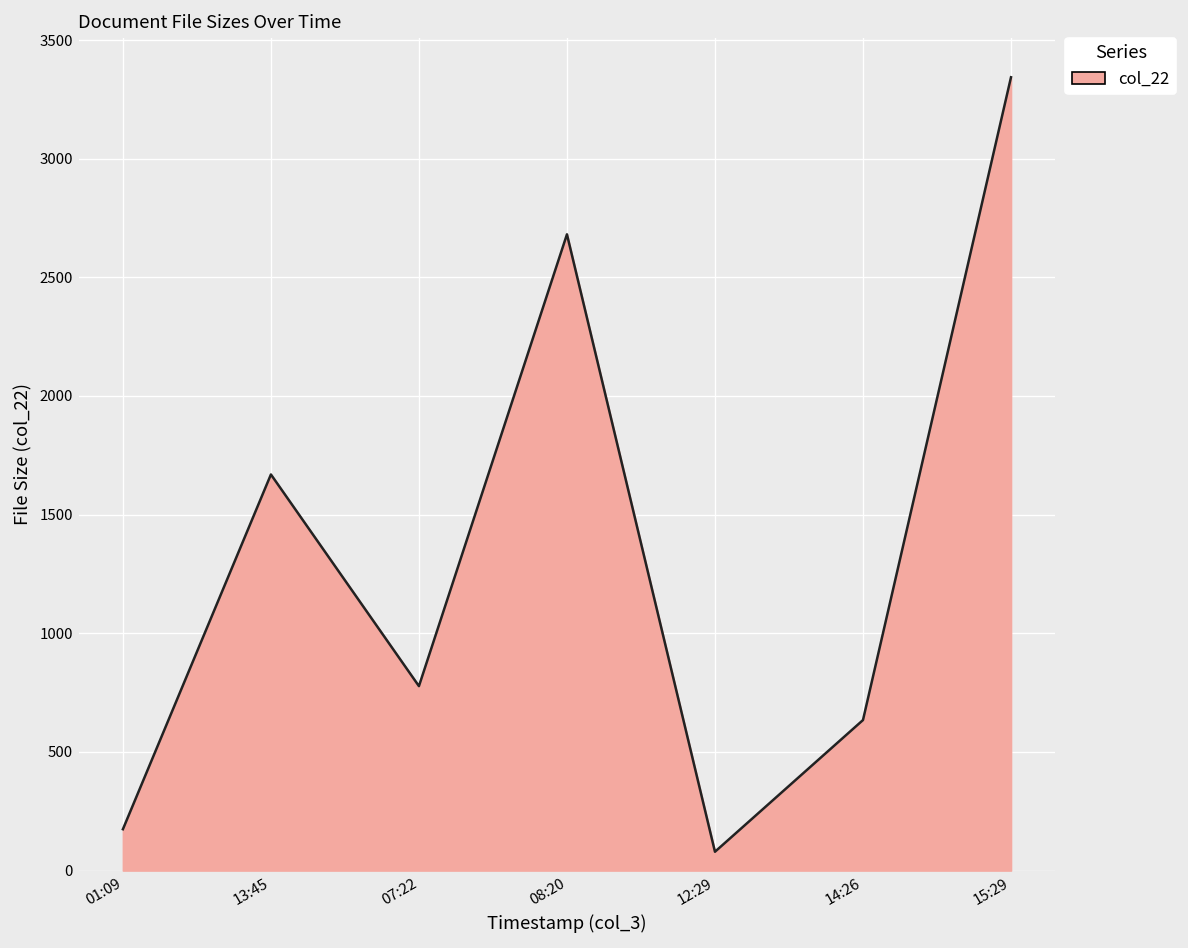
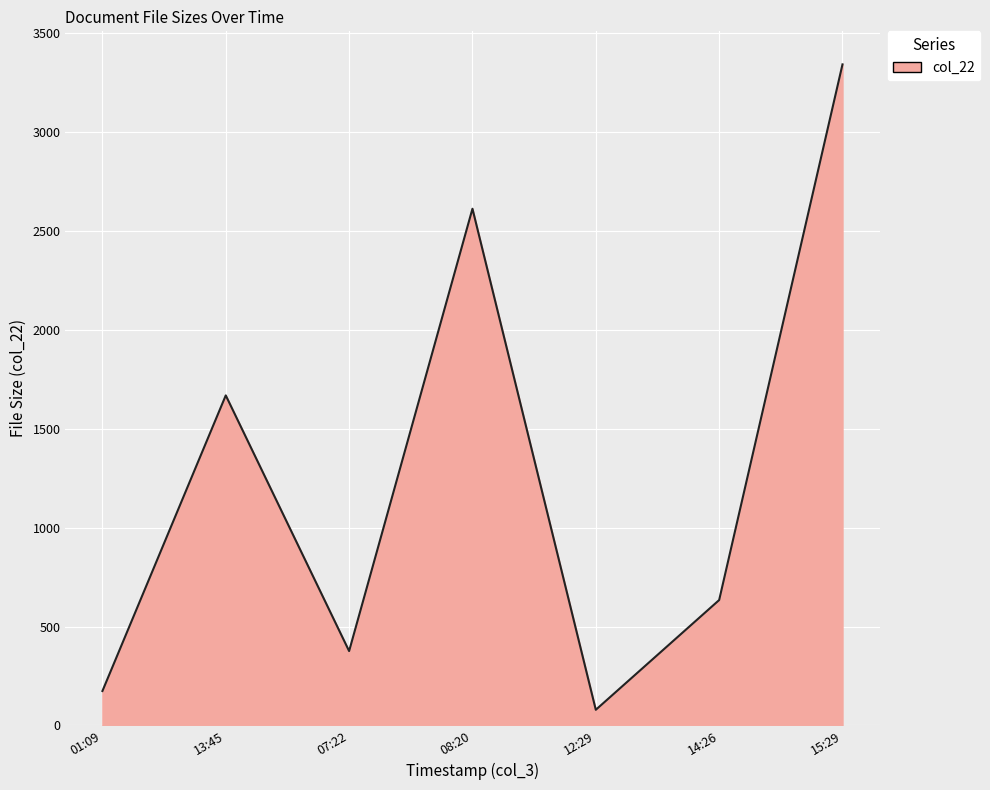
07:22: 780 -> 380
08:20: 2680 -> 2610
